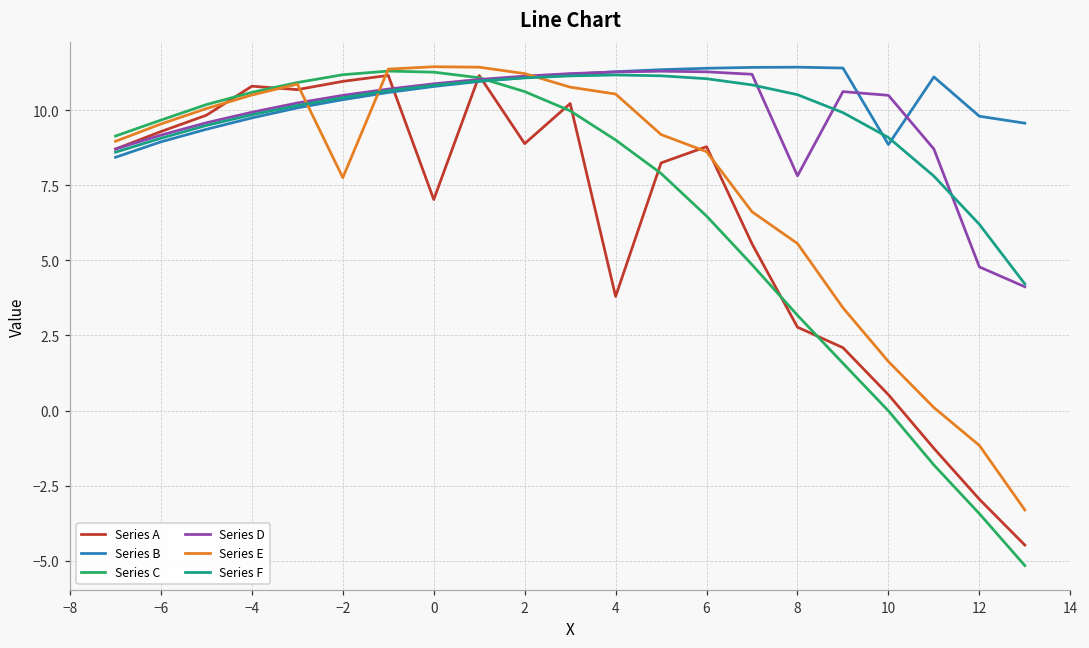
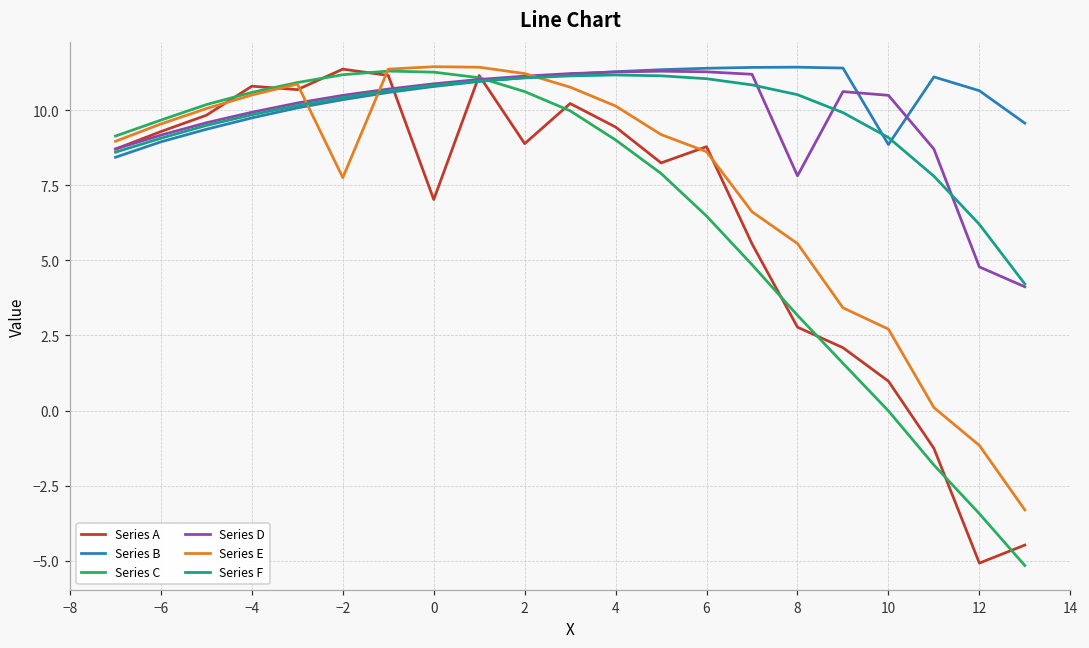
Series A, −2: 11.0 -> 11.4
Series A, 4: 3.8 -> 9.4
Series E, 4: 10.5 -> 10.1
Series A, 10: 0.5 -> 1.0
Series E, 10: 1.6 -> 2.7
Series A, 12: -3.0 -> -5.1
Series B, 12: 9.8 -> 10.6
